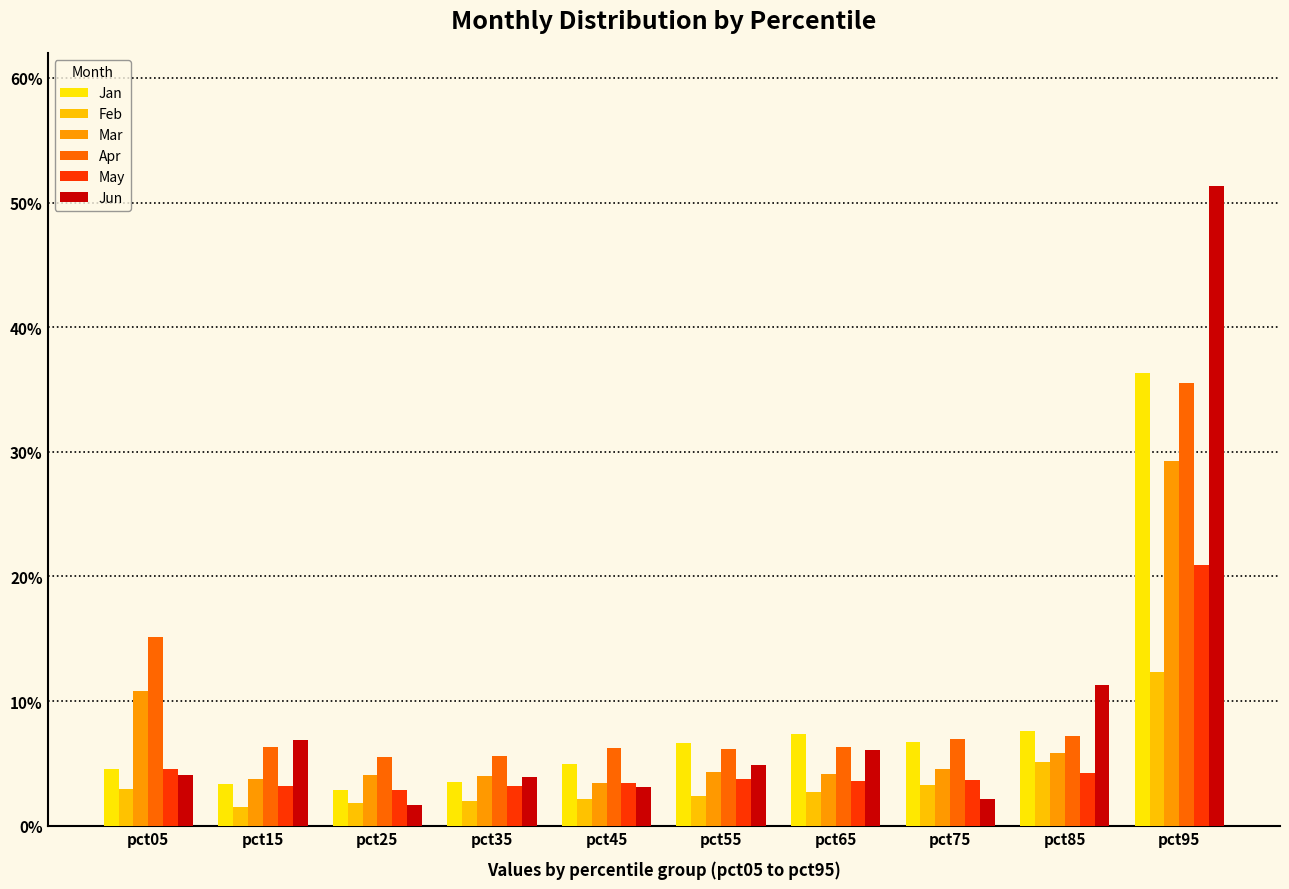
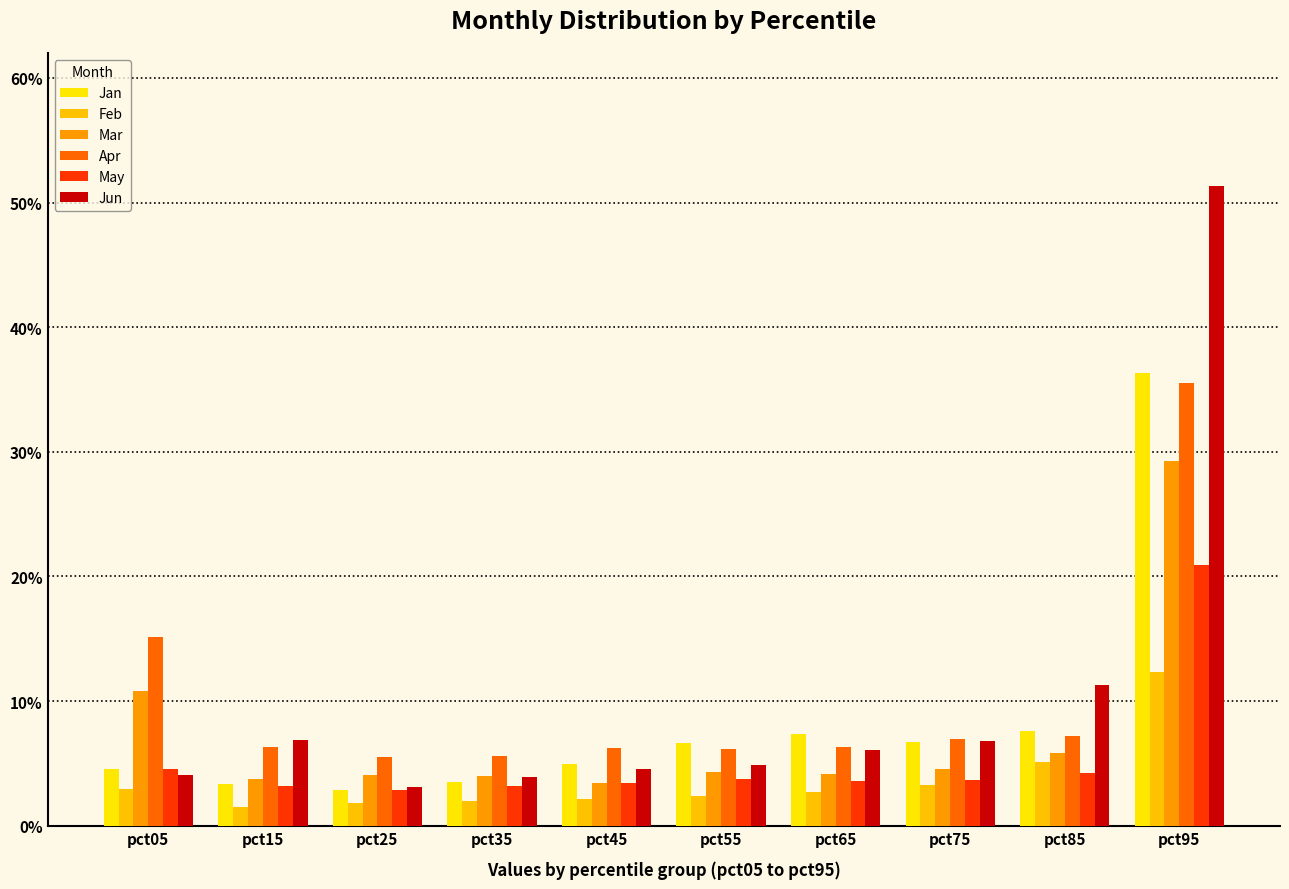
Jun, pct25: 1.6% -> 3.1%
Jun, pct45: 3.1% -> 4.6%
Jun, pct75: 2.1% -> 6.8%
